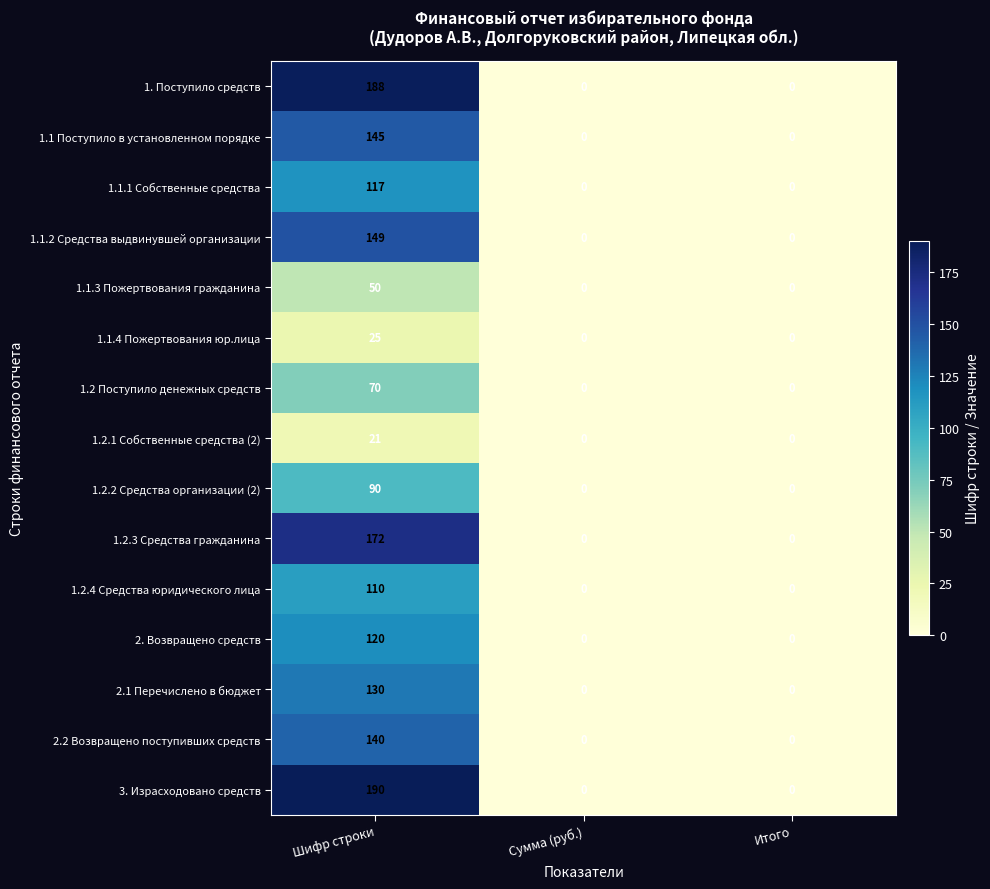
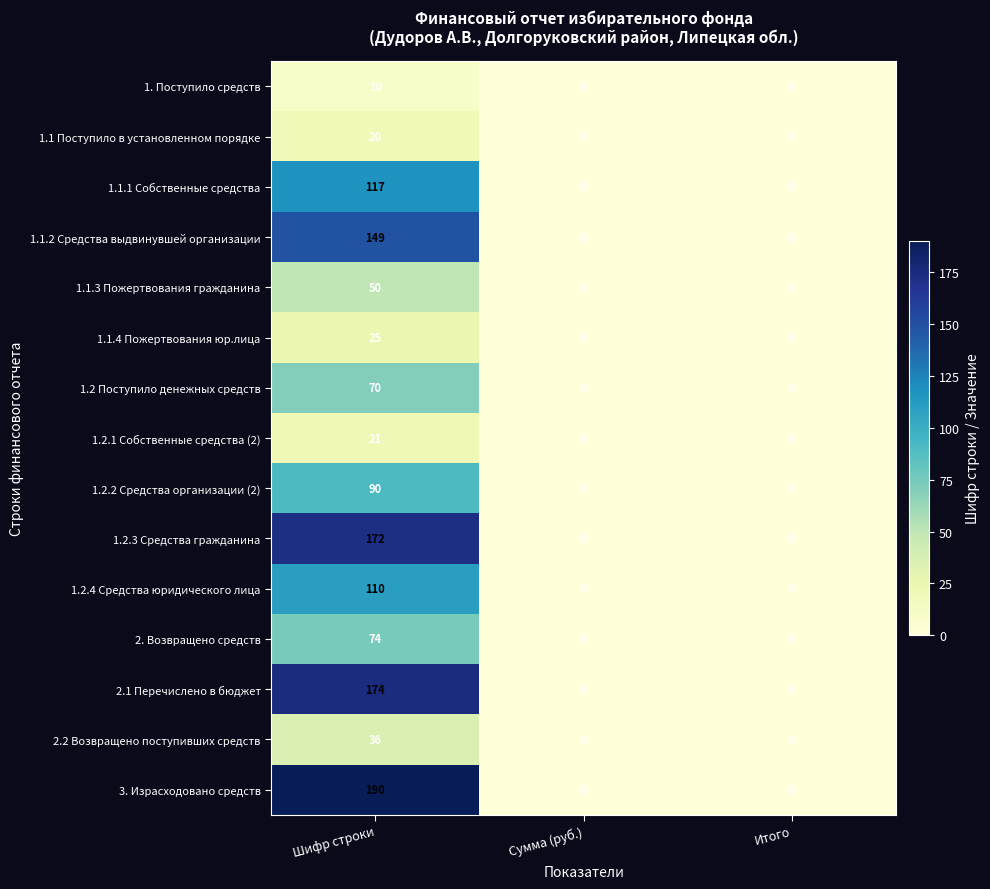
1. Поступило средств, Шифр строки: 188 -> 10
1.1 Поступило в установленном порядке, Шифр строки: 145 -> 20
2. Возвращено средств, Шифр строки: 120 -> 74
2.1 Перечислено в бюджет, Шифр строки: 130 -> 174
2.2 Возвращено поступивших средств, Шифр строки: 140 -> 36
